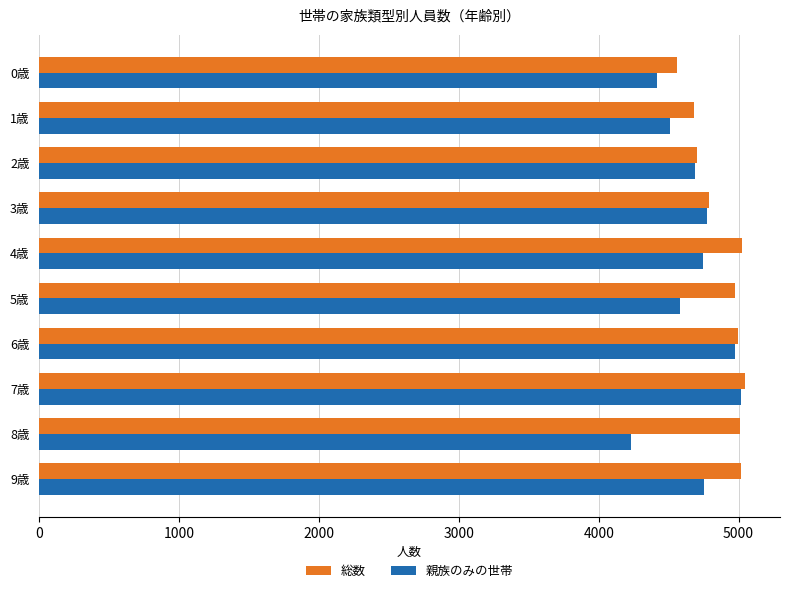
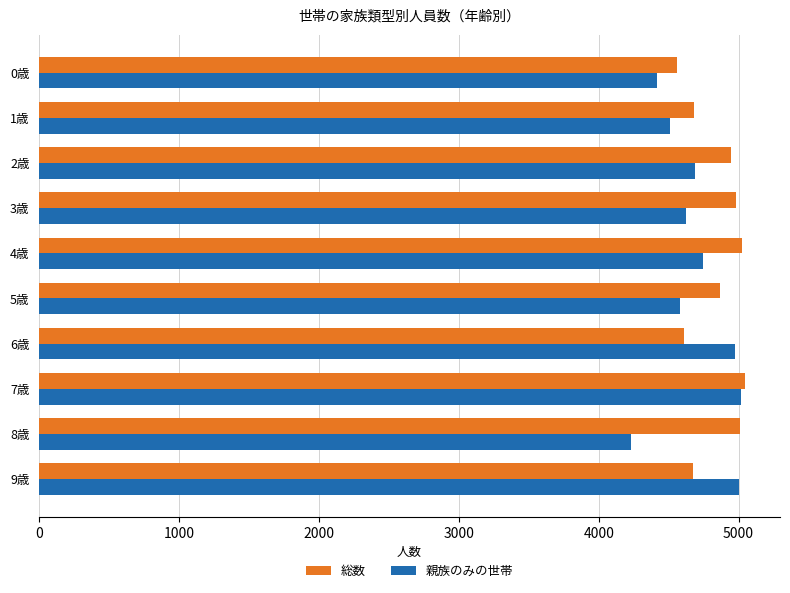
総数, 2歳: 4700 -> 4940
総数, 3歳: 4790 -> 4980
親族のみの世帯, 3歳: 4780 -> 4620
総数, 5歳: 4980 -> 4860
総数, 6歳: 5000 -> 4610
総数, 9歳: 5020 -> 4670
親族のみの世帯, 9歳: 4760 -> 5000
